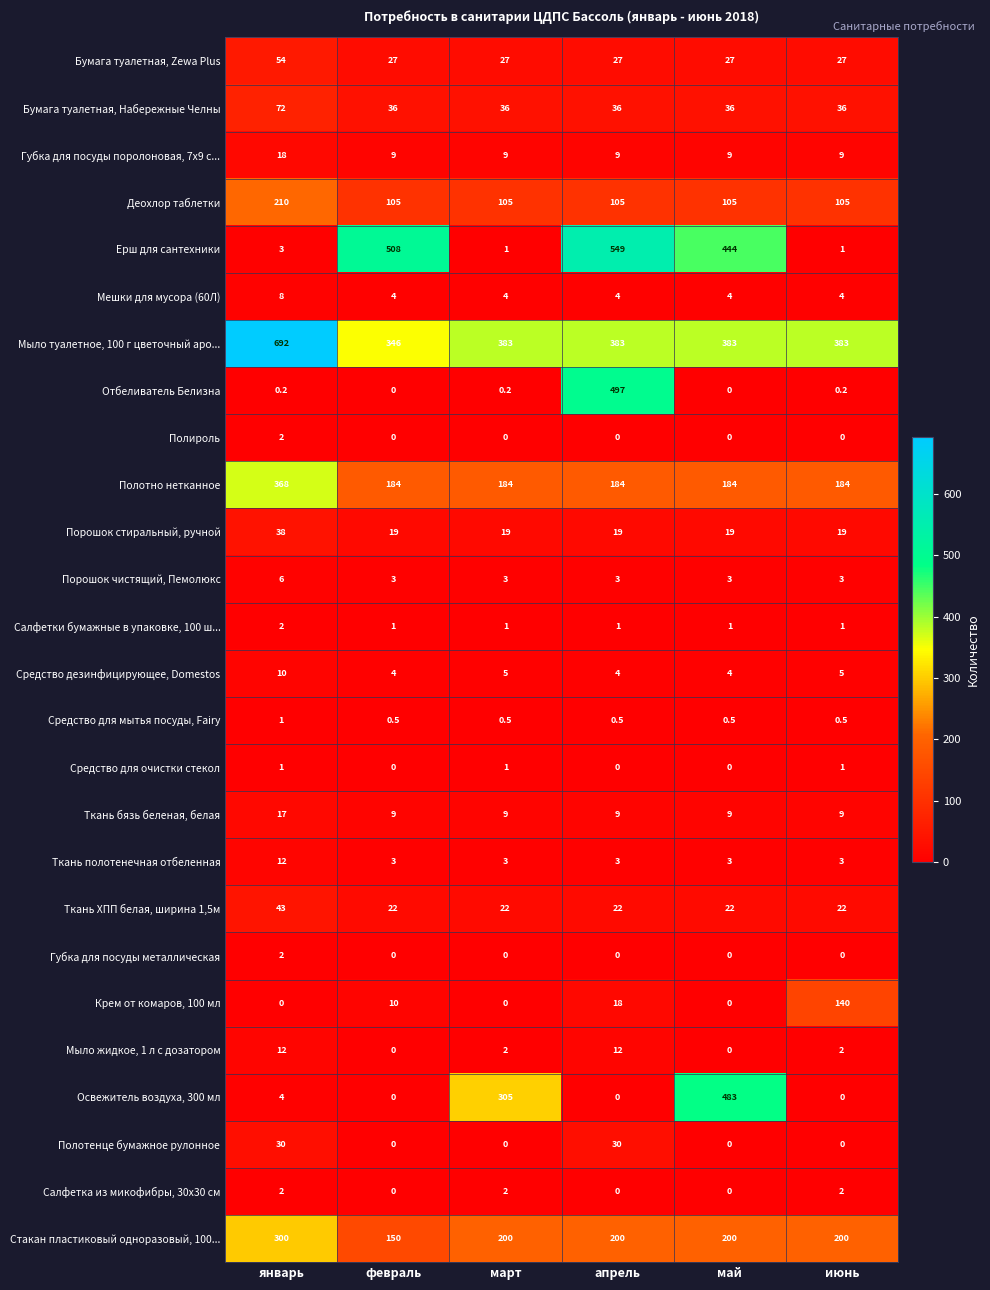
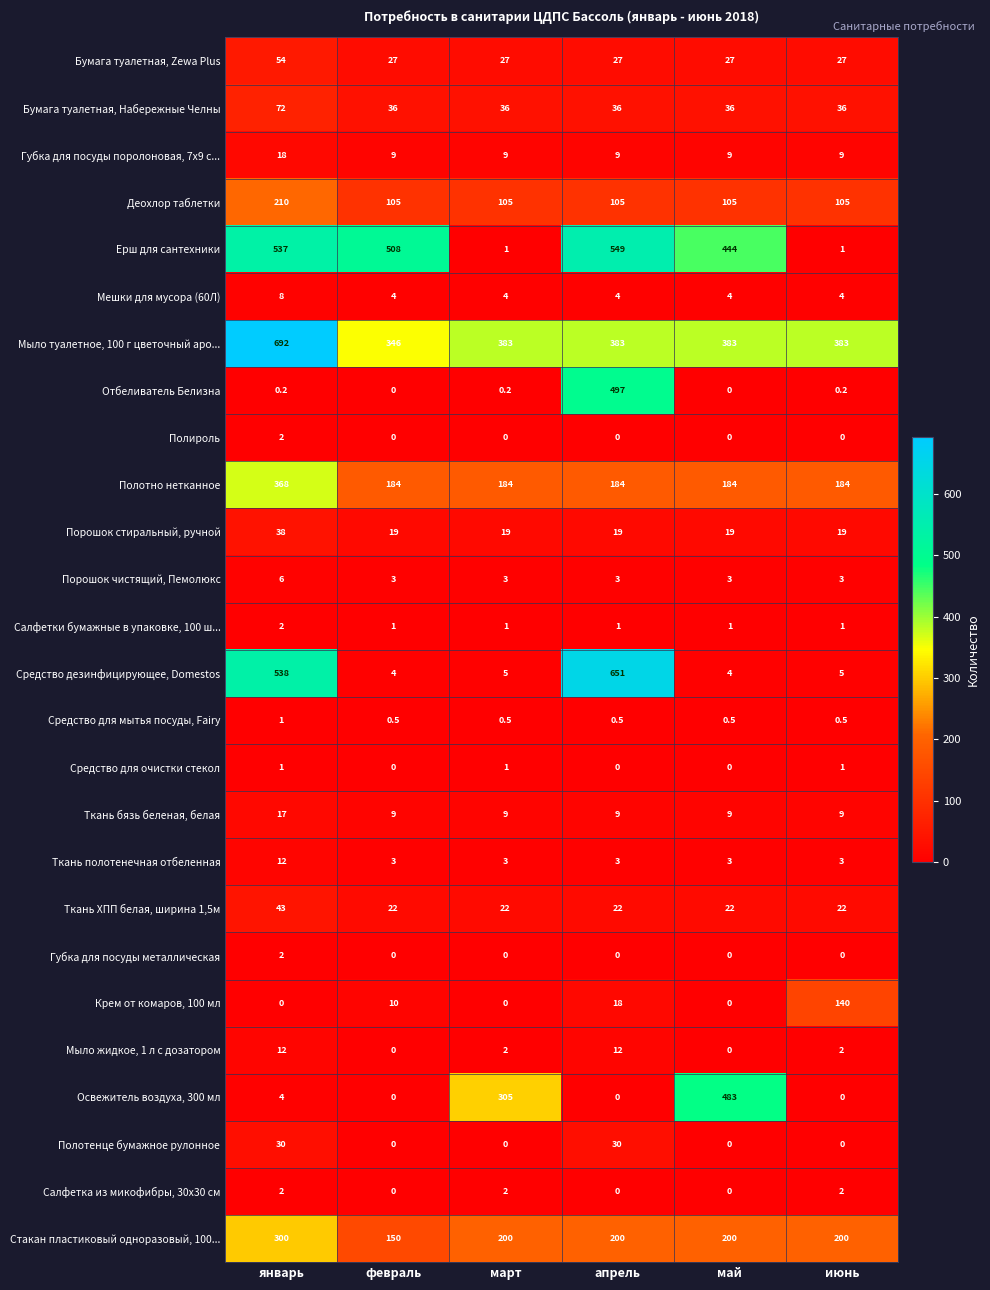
Ерш для сантехники, январь: 3 -> 537
Средство дезинфицирующее, Domestos, январь: 10 -> 538
Средство дезинфицирующее, Domestos, апрель: 4 -> 651
